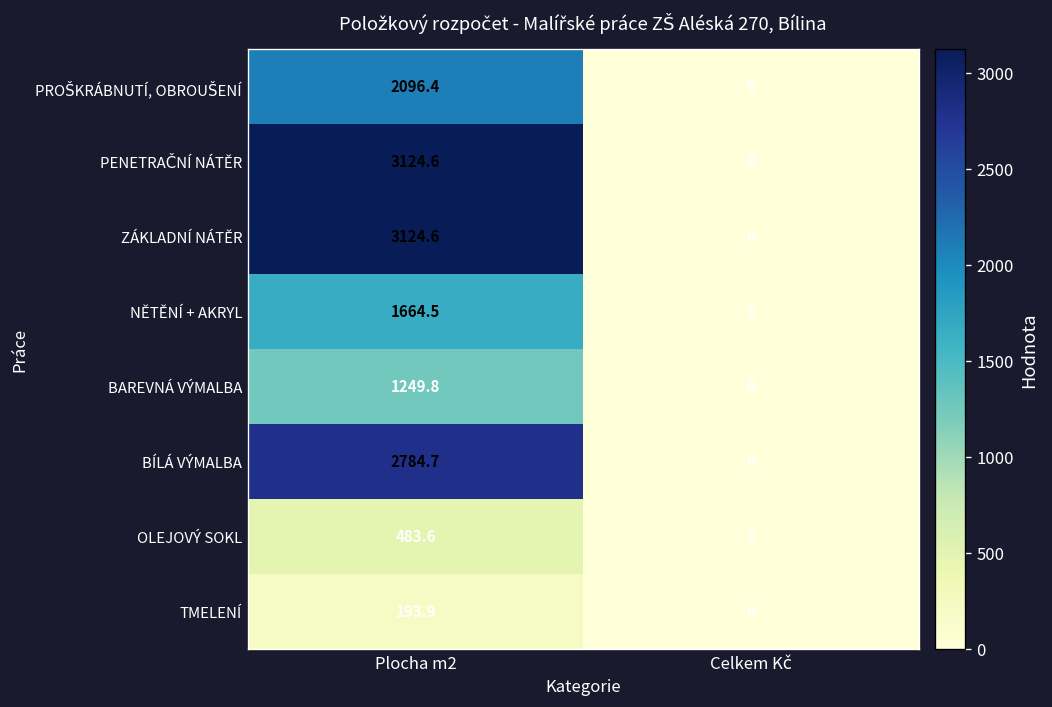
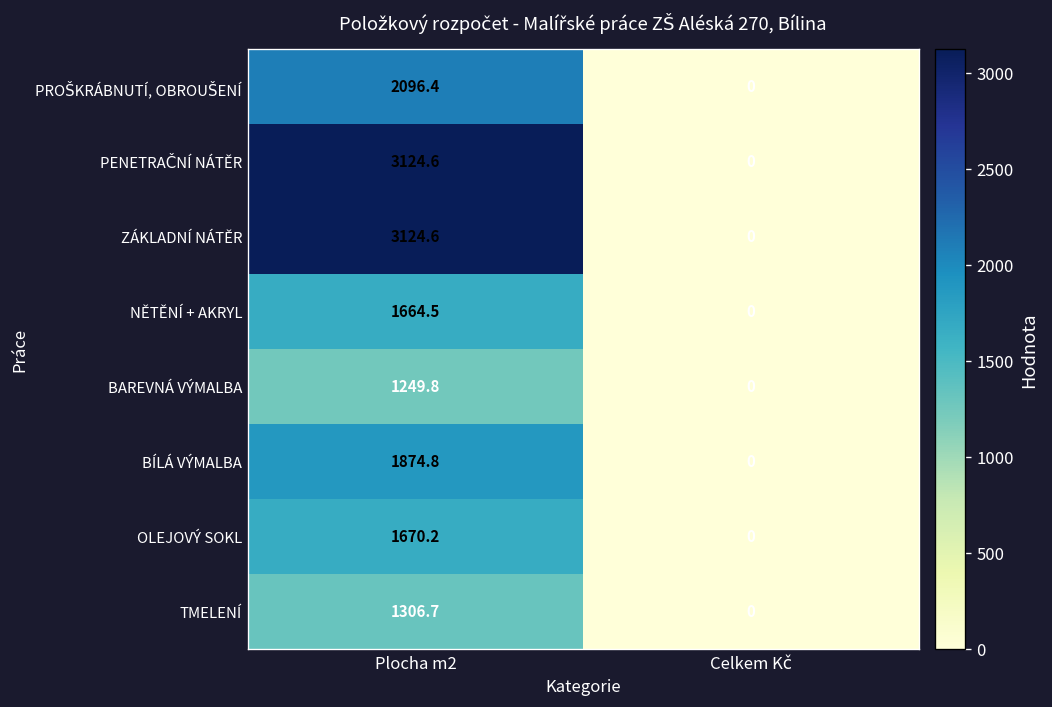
BÍLÁ VÝMALBA, Plocha m2: 2784.7 -> 1874.8
OLEJOVÝ SOKL, Plocha m2: 483.6 -> 1670.2
TMELENÍ, Plocha m2: 193.9 -> 1306.7
